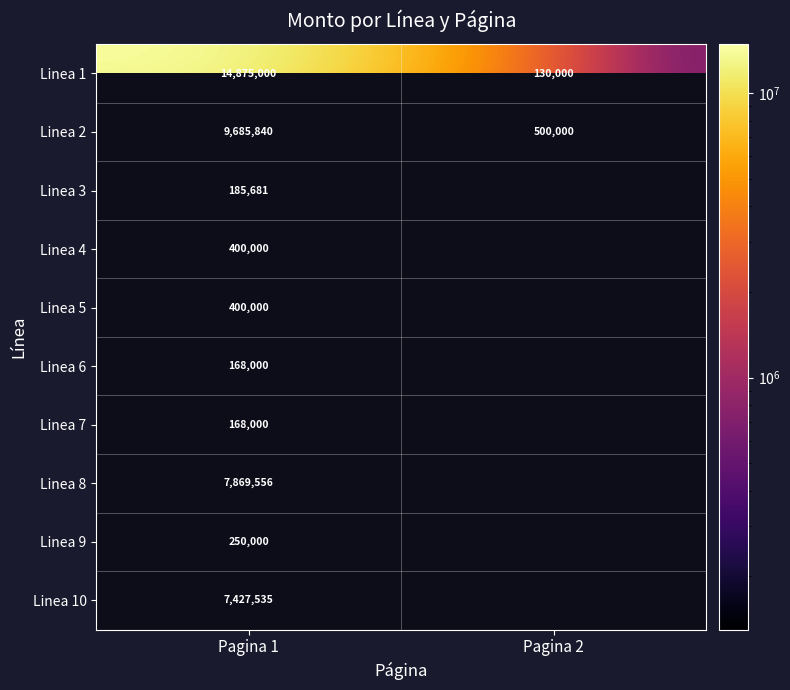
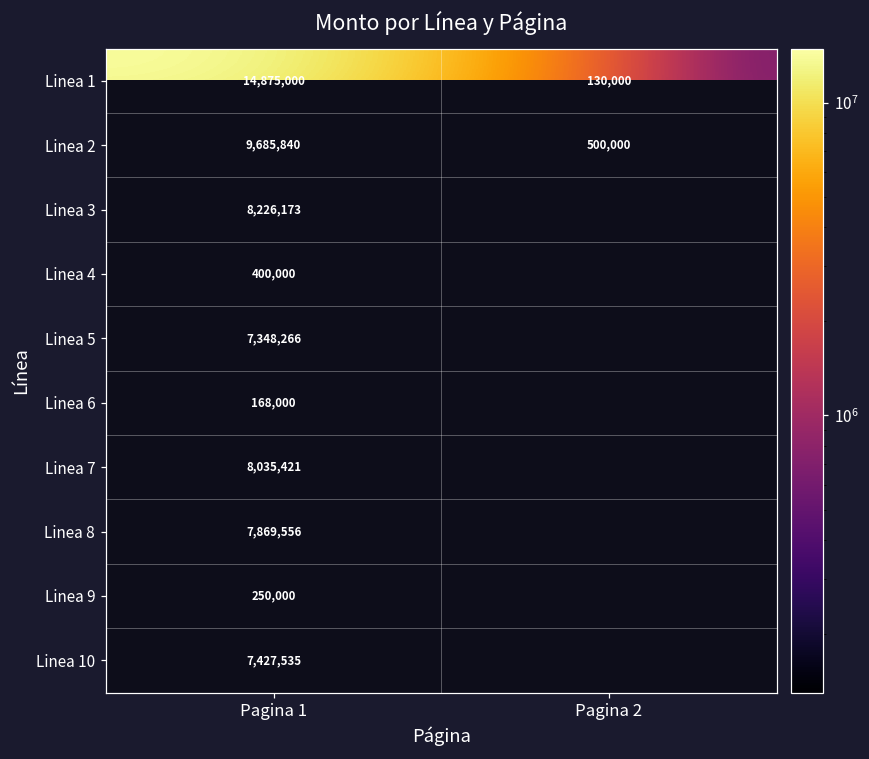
Linea 3, Pagina 1: 185,681 -> 8,226,173
Linea 5, Pagina 1: 400,000 -> 7,348,266
Linea 7, Pagina 1: 168,000 -> 8,035,421
